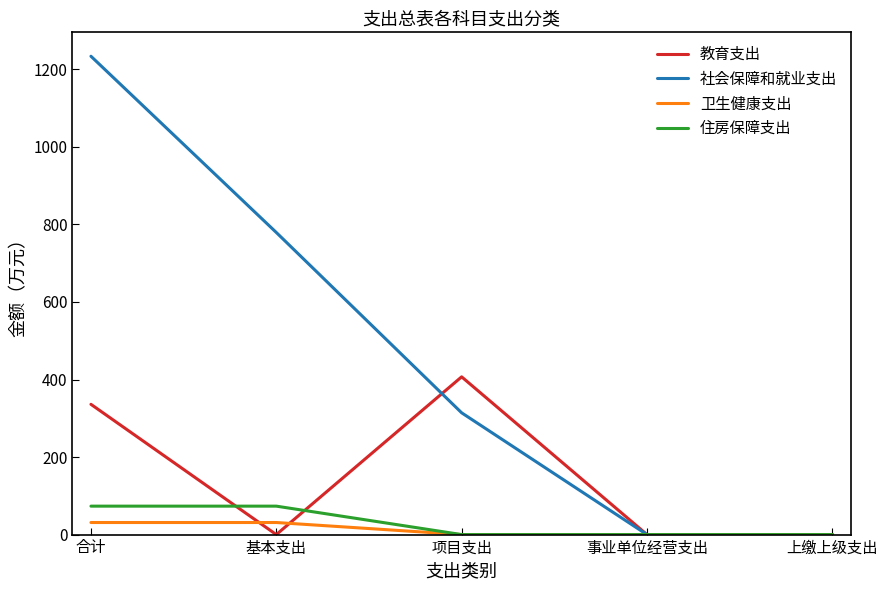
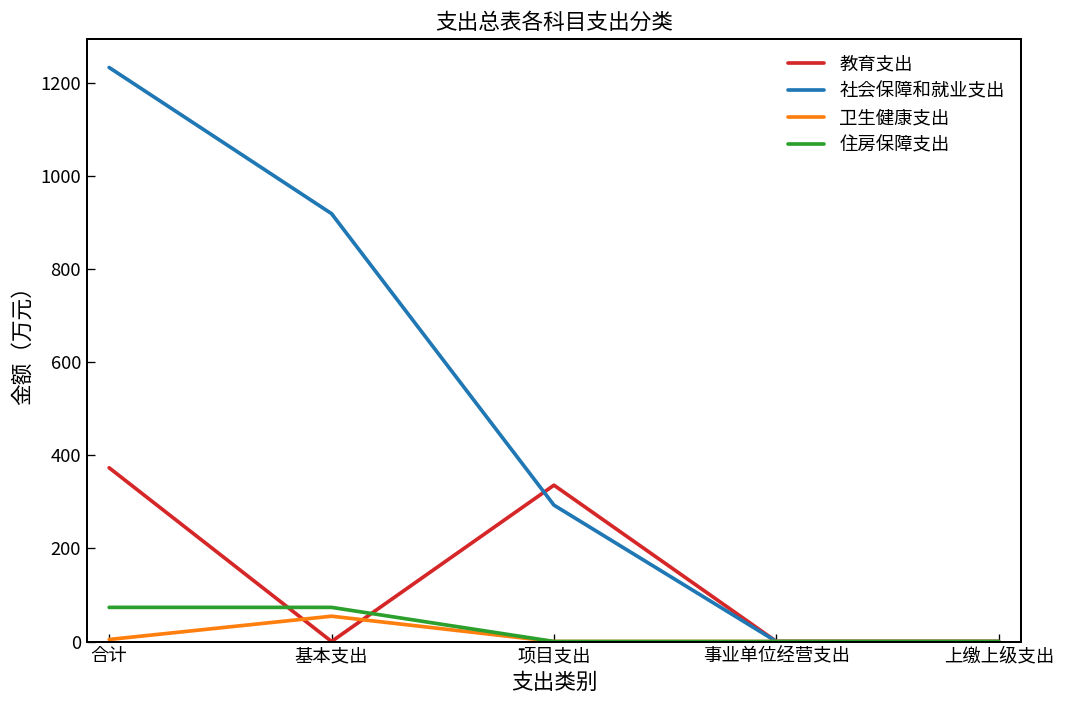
教育支出, 合计: 340 -> 370
卫生健康支出, 合计: 30 -> 0
社会保障和就业支出, 基本支出: 780 -> 920
卫生健康支出, 基本支出: 30 -> 50
教育支出, 项目支出: 410 -> 340
社会保障和就业支出, 项目支出: 310 -> 290
